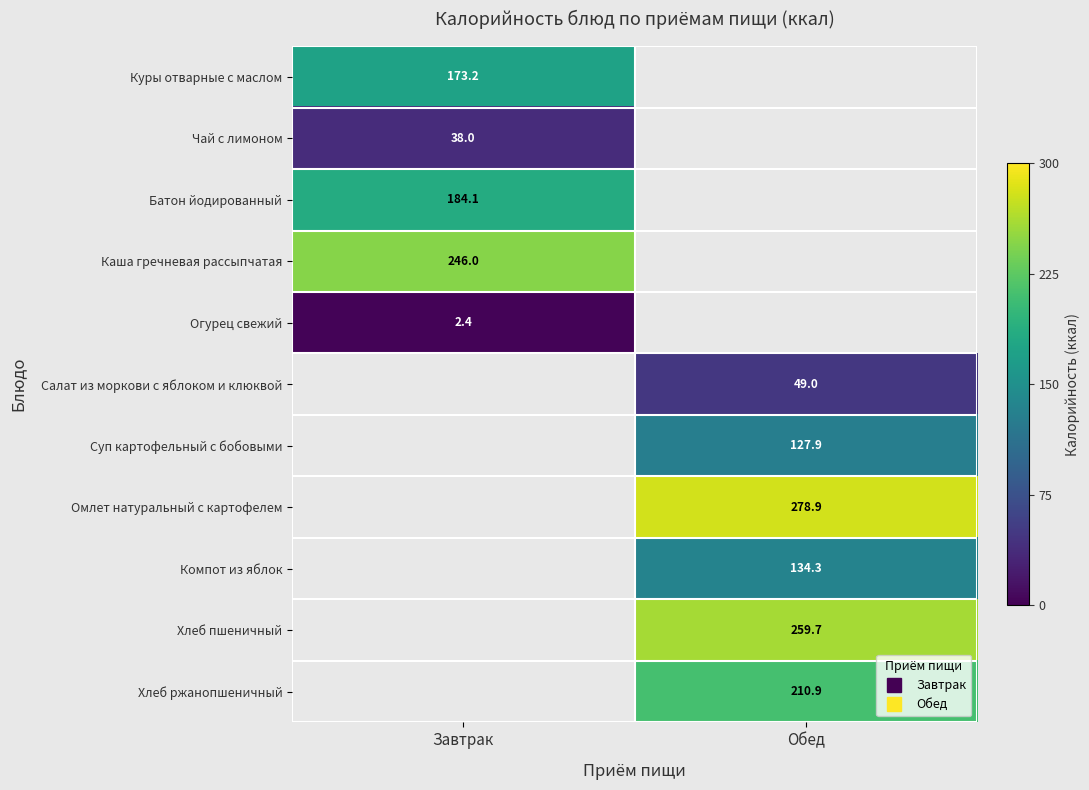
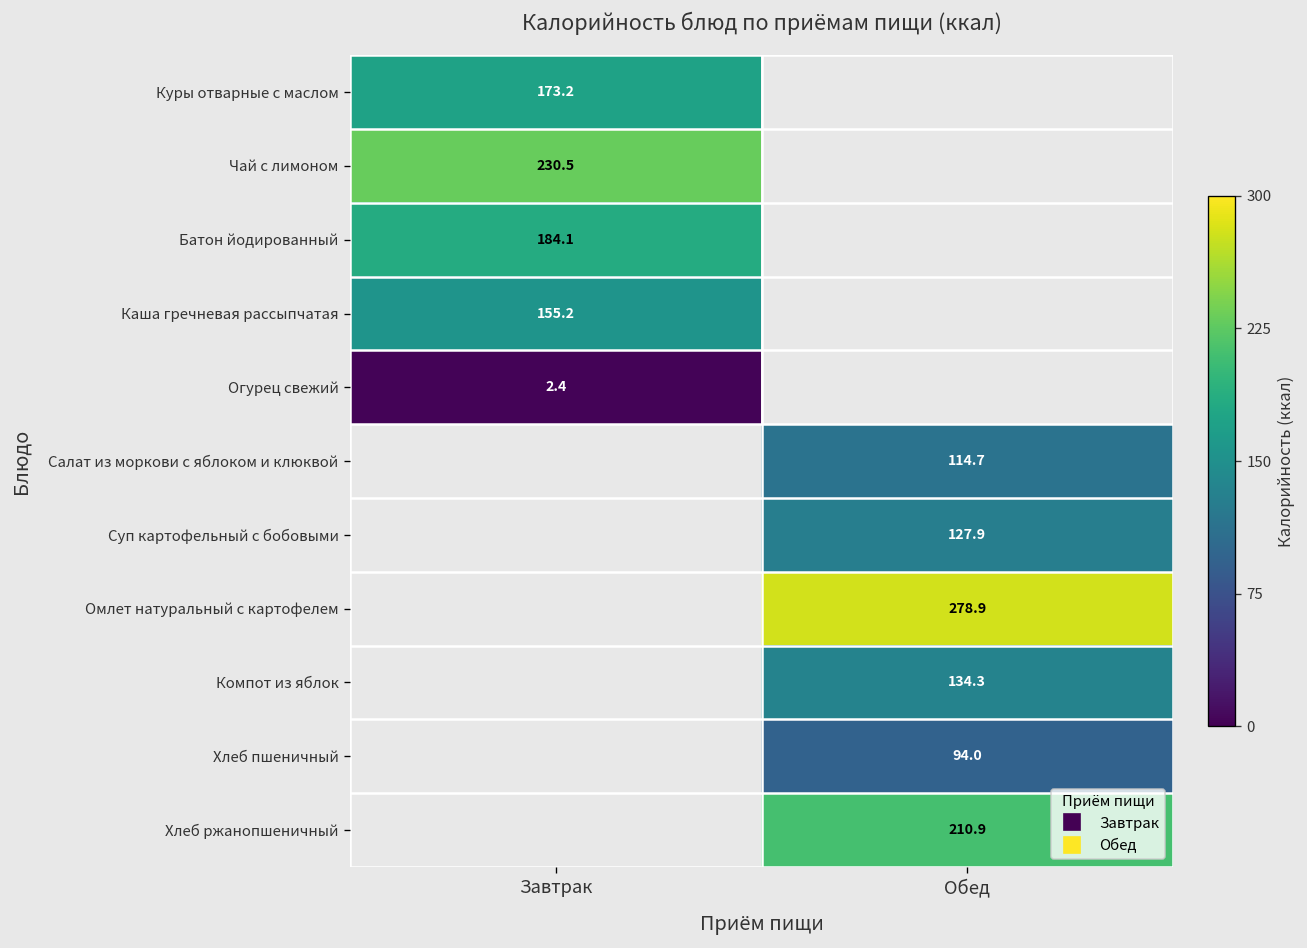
Чай с лимоном, Завтрак: 38.0 -> 230.5
Каша гречневая рассыпчатая, Завтрак: 246.0 -> 155.2
Салат из моркови с яблоком и клюквой, Обед: 49.0 -> 114.7
Хлеб пшеничный, Обед: 259.7 -> 94.0
